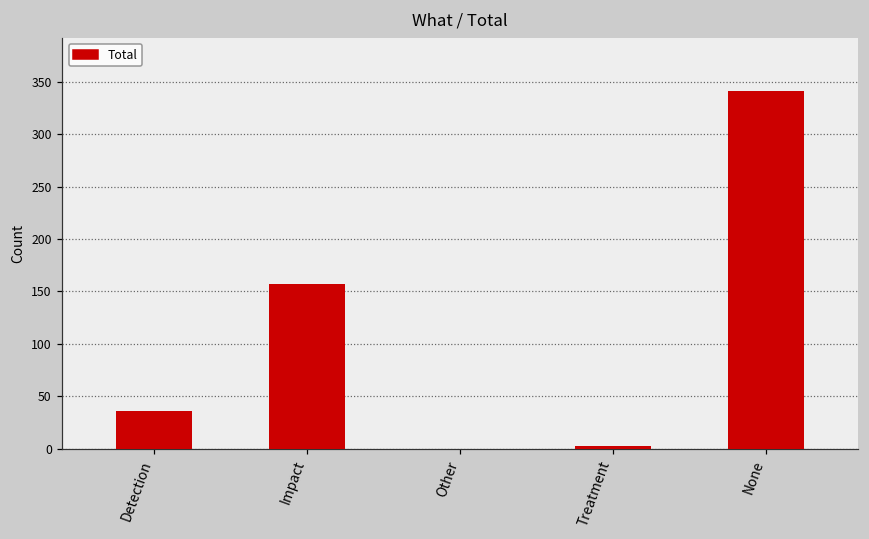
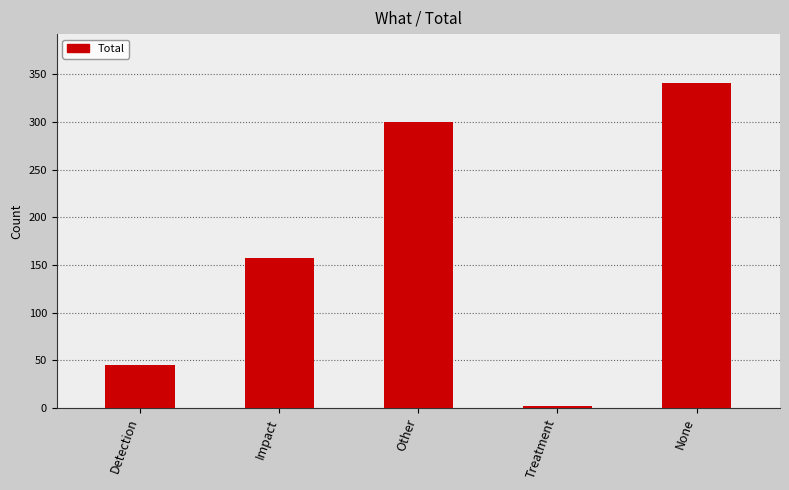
Detection: 40 -> 50
Other: 0 -> 300
